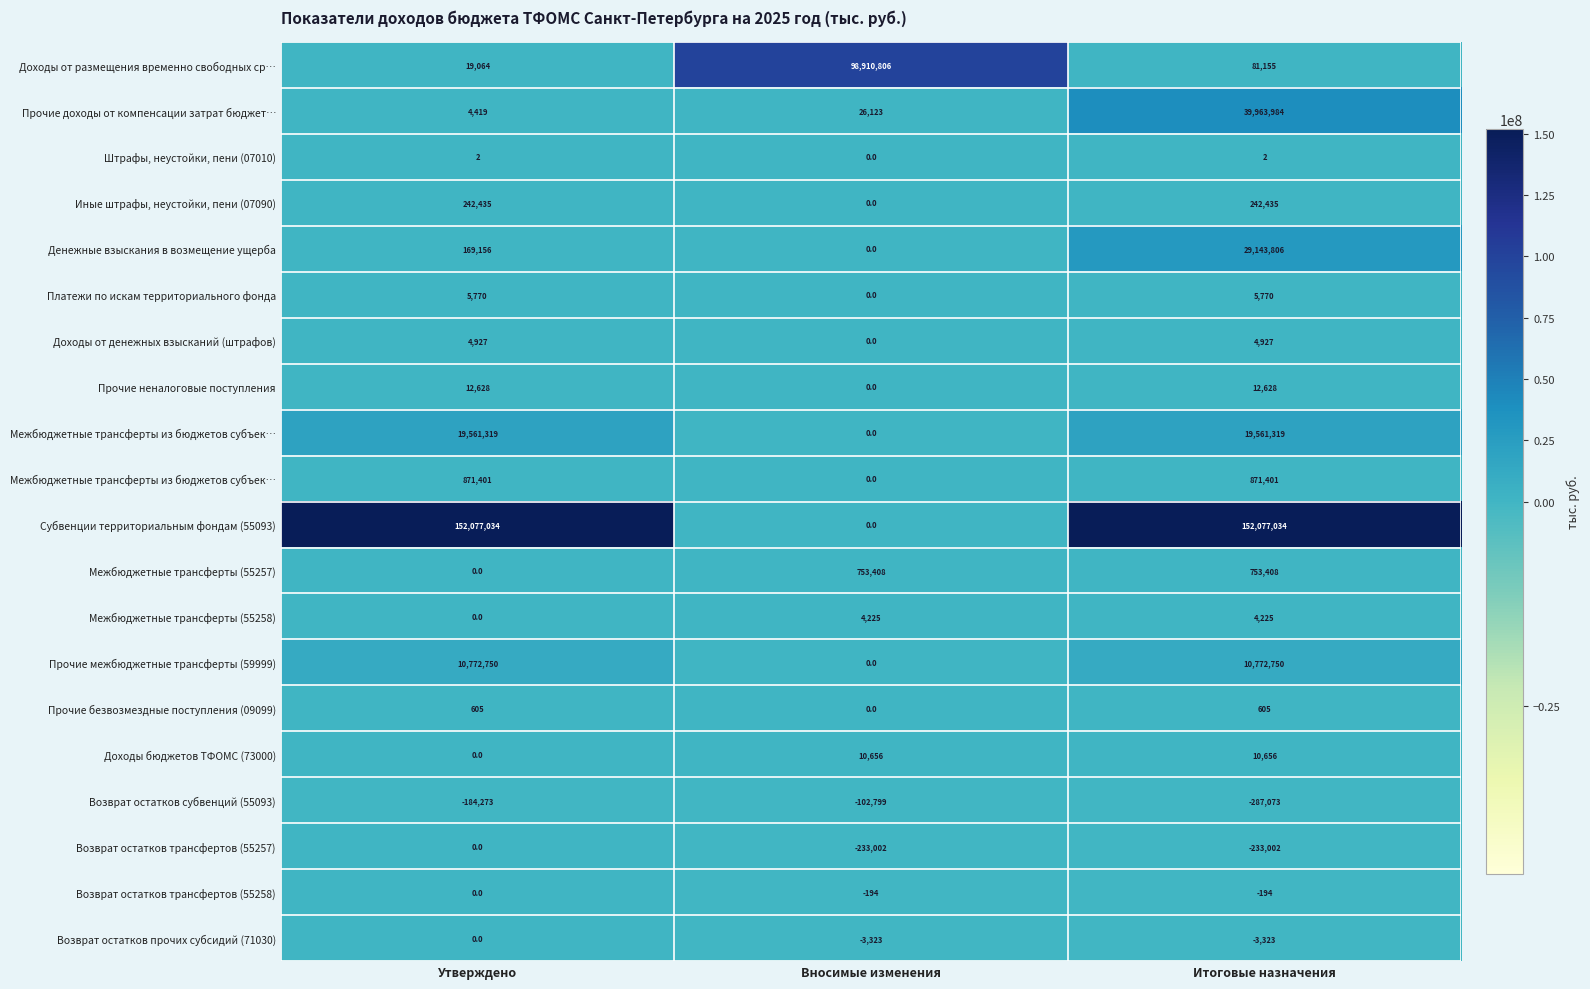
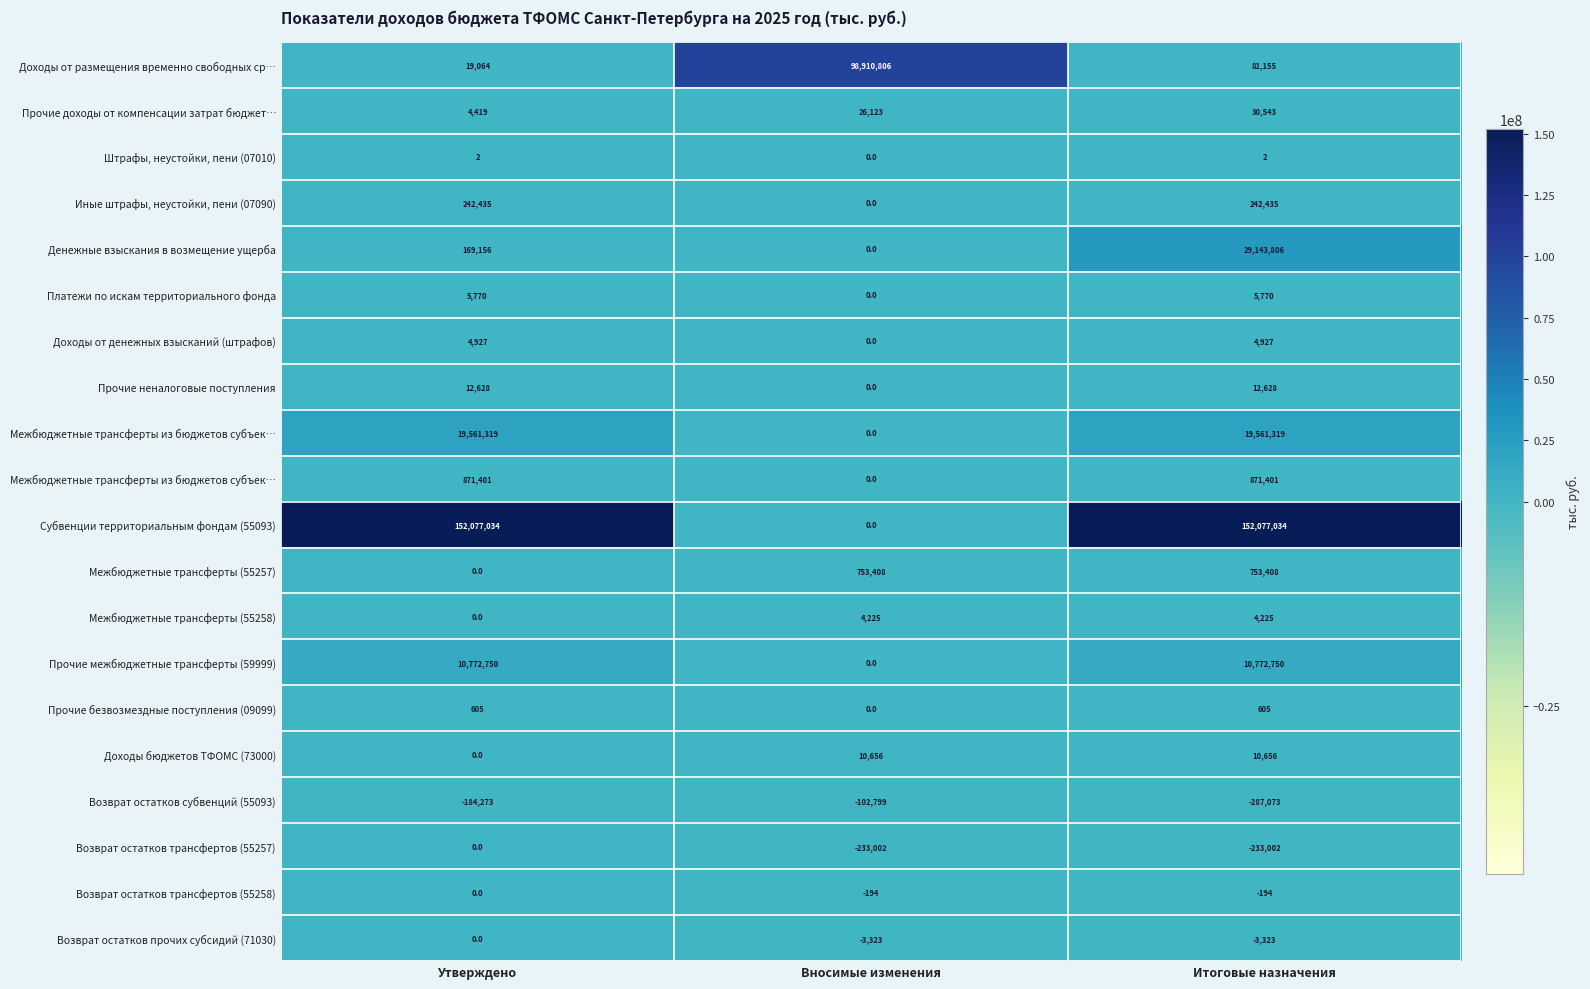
Прочие доходы от компенсации затрат бюджет…, Итоговые назначения: 39,963,984 -> 30,543
